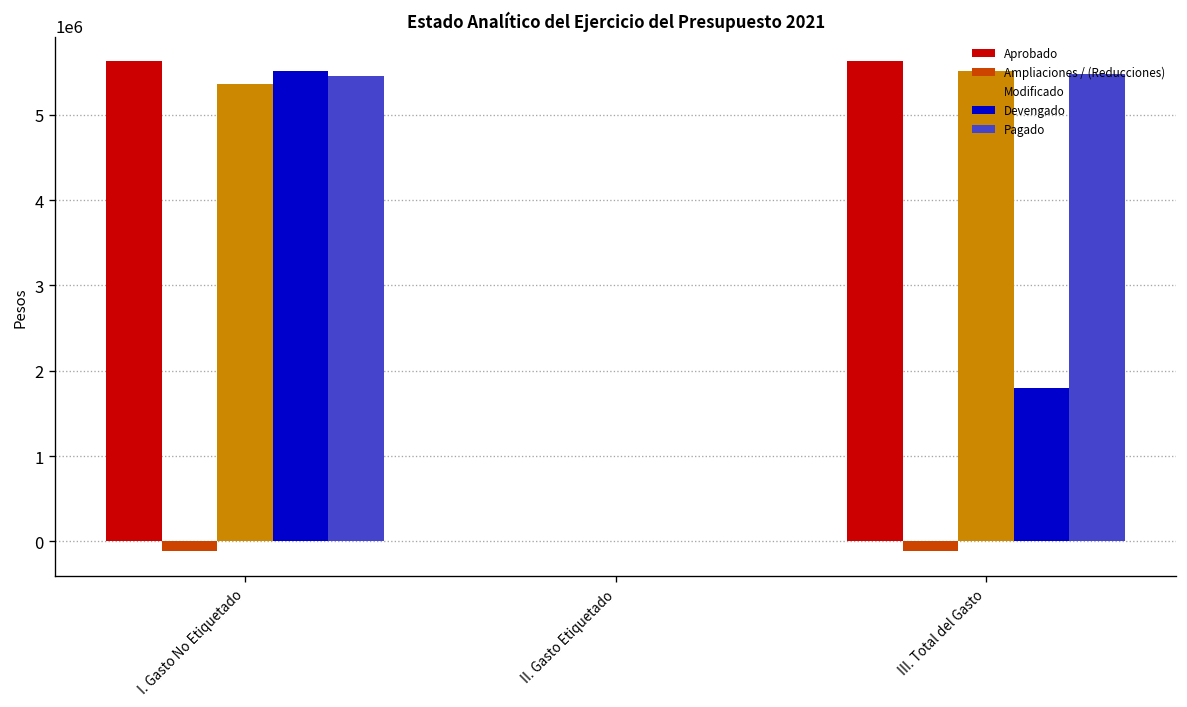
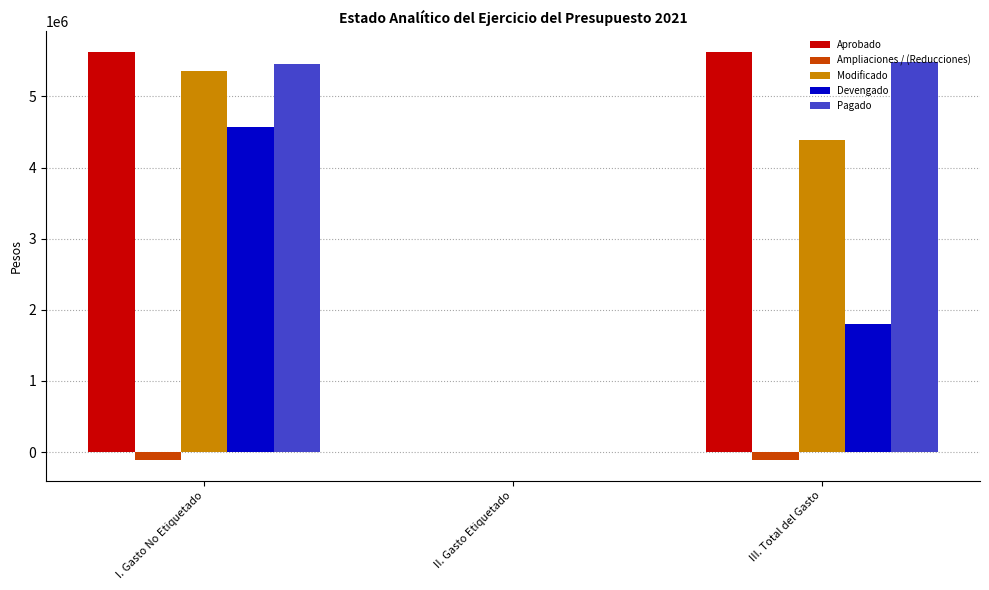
Devengado, I. Gasto No Etiquetado: 5500000 -> 4600000
Modificado, III. Total del Gasto: 5500000 -> 4400000
